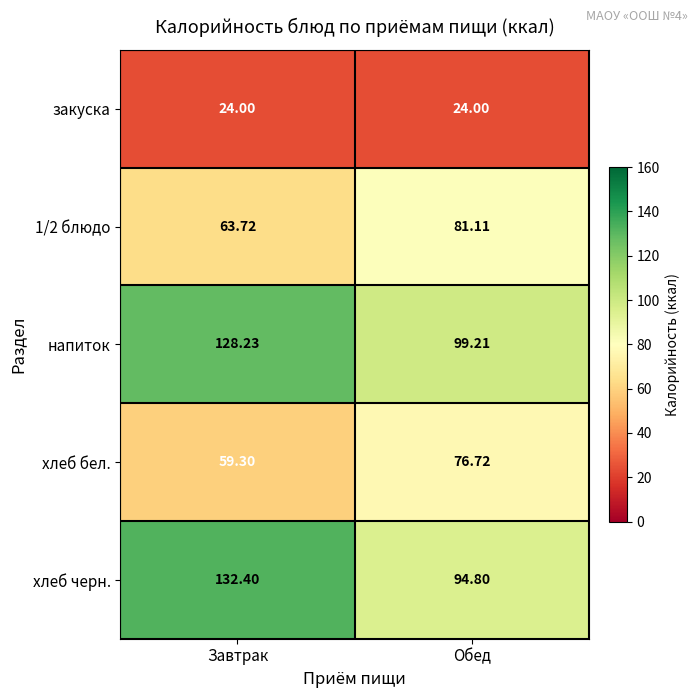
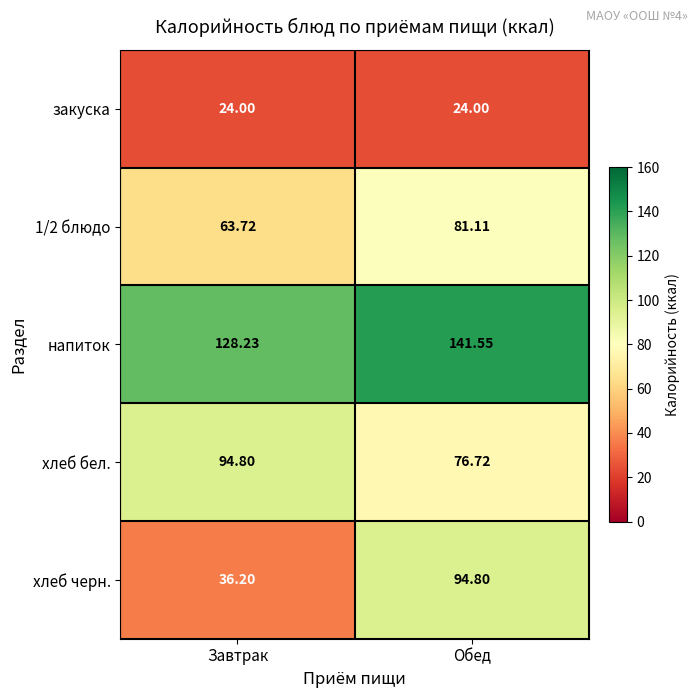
напиток, Обед: 99.21 -> 141.55
хлеб бел., Завтрак: 59.30 -> 94.80
хлеб черн., Завтрак: 132.40 -> 36.20
